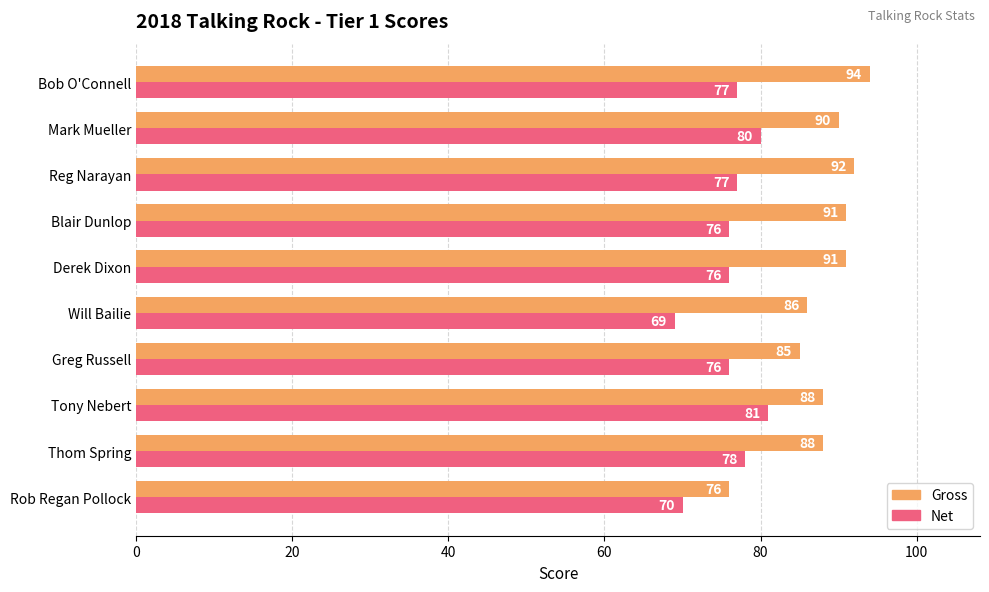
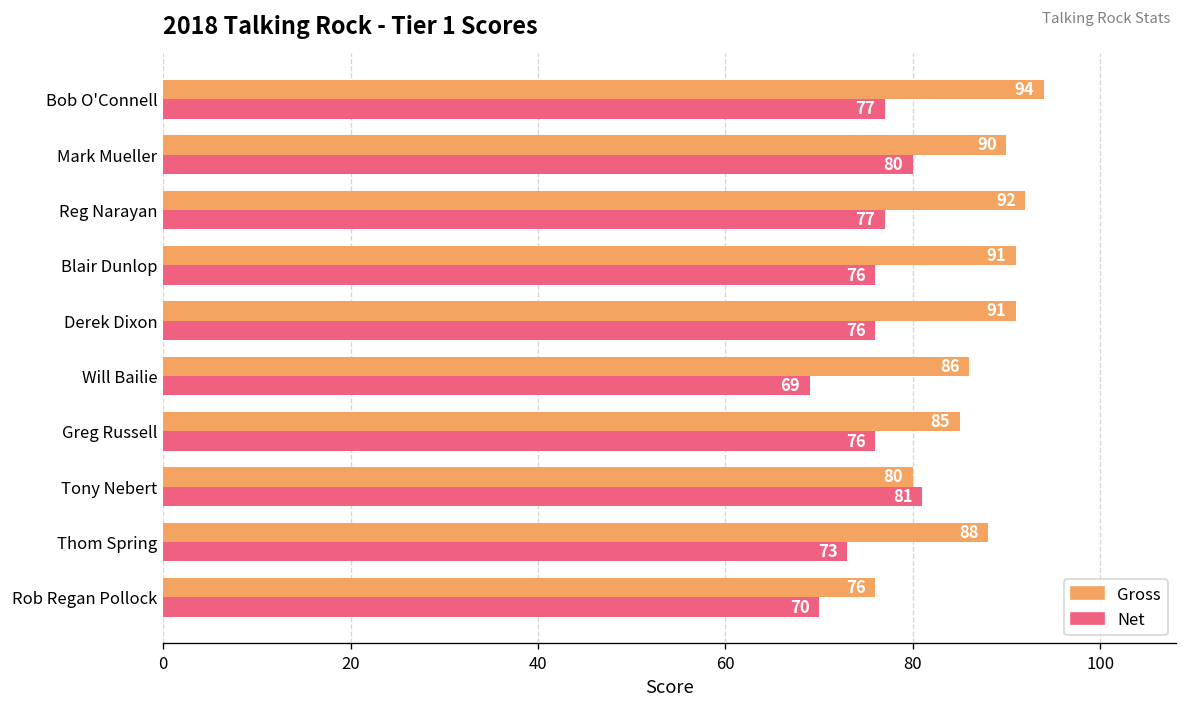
Gross, Tony Nebert: 88 -> 80
Net, Thom Spring: 78 -> 73
